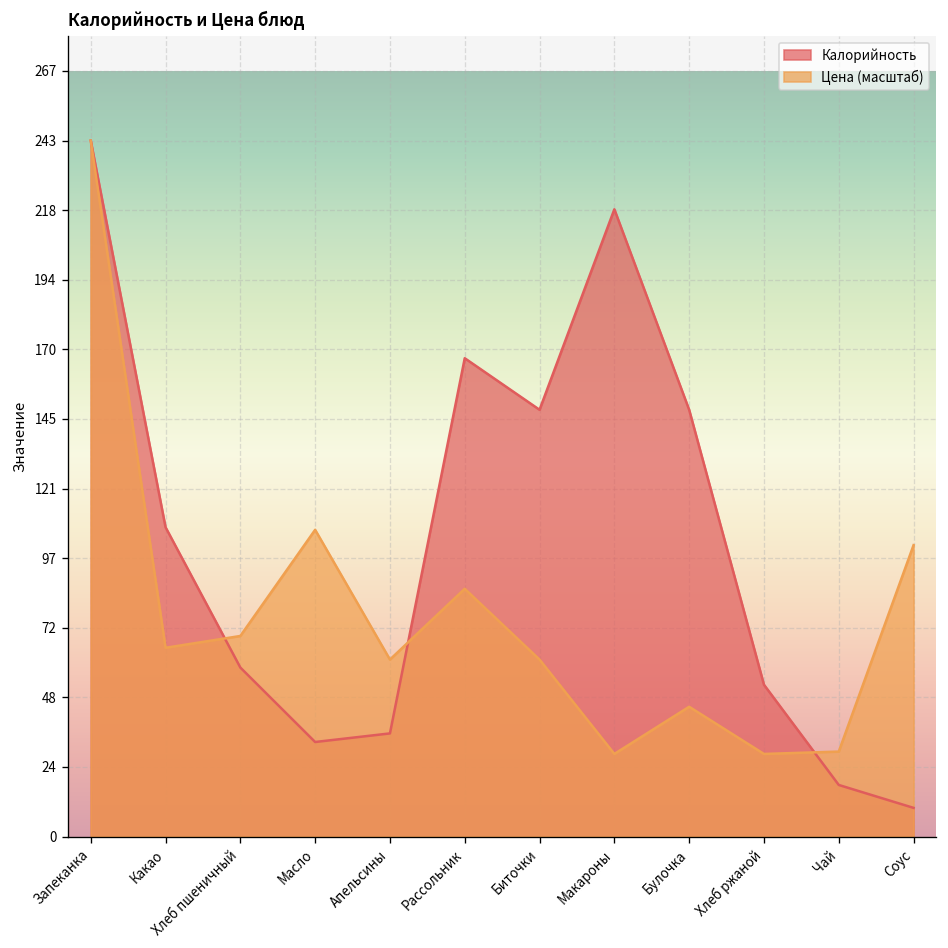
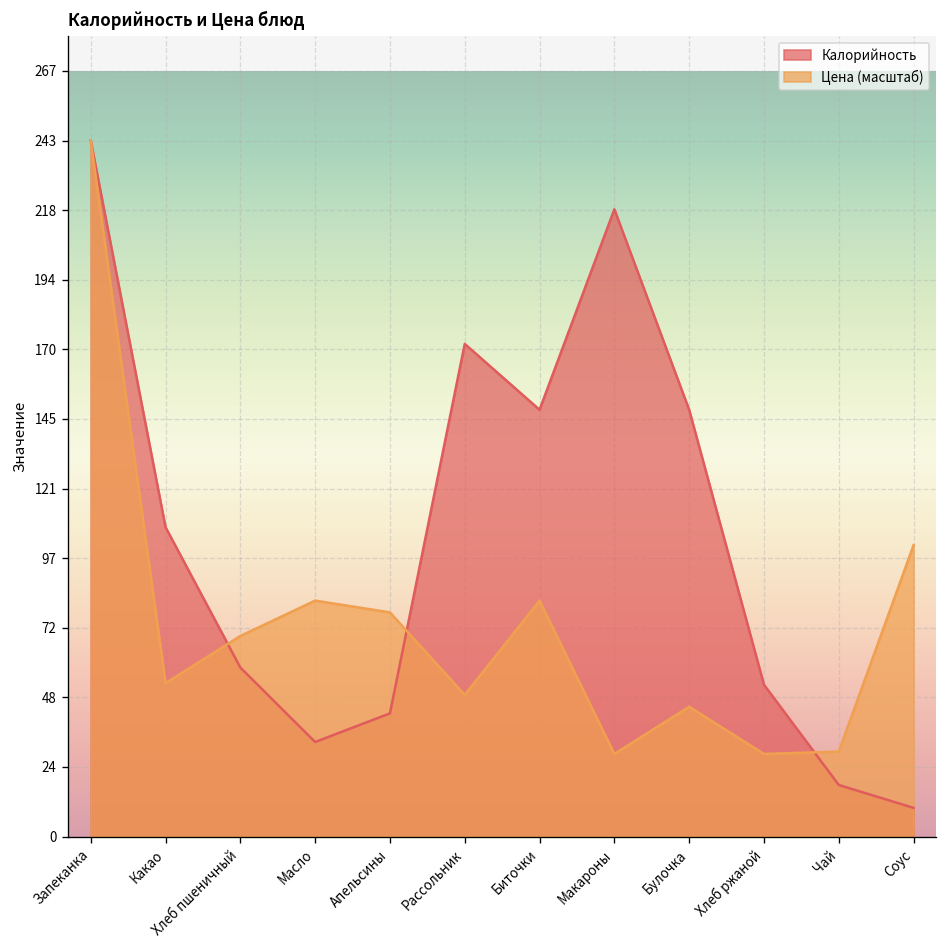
Цена (масштаб), Какао: 66 -> 54
Цена (масштаб), Масло: 107 -> 82
Калорийность, Апельсины: 36 -> 43
Цена (масштаб), Апельсины: 62 -> 78
Калорийность, Рассольник: 167 -> 172
Цена (масштаб), Рассольник: 86 -> 49
Цена (масштаб), Биточки: 62 -> 82
